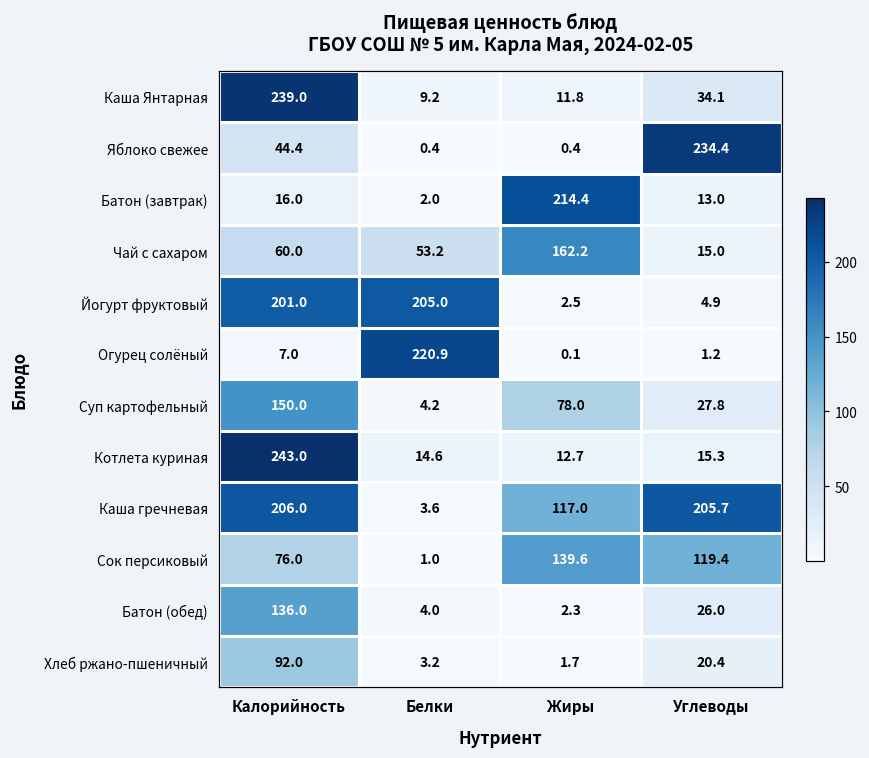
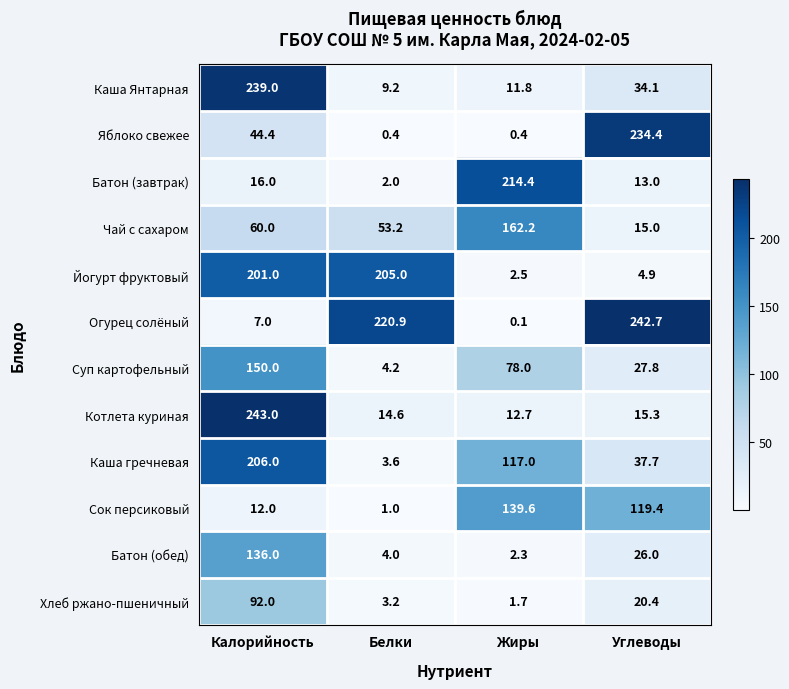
Огурец солёный, Углеводы: 1.2 -> 242.7
Каша гречневая, Углеводы: 205.7 -> 37.7
Сок персиковый, Калорийность: 76.0 -> 12.0
